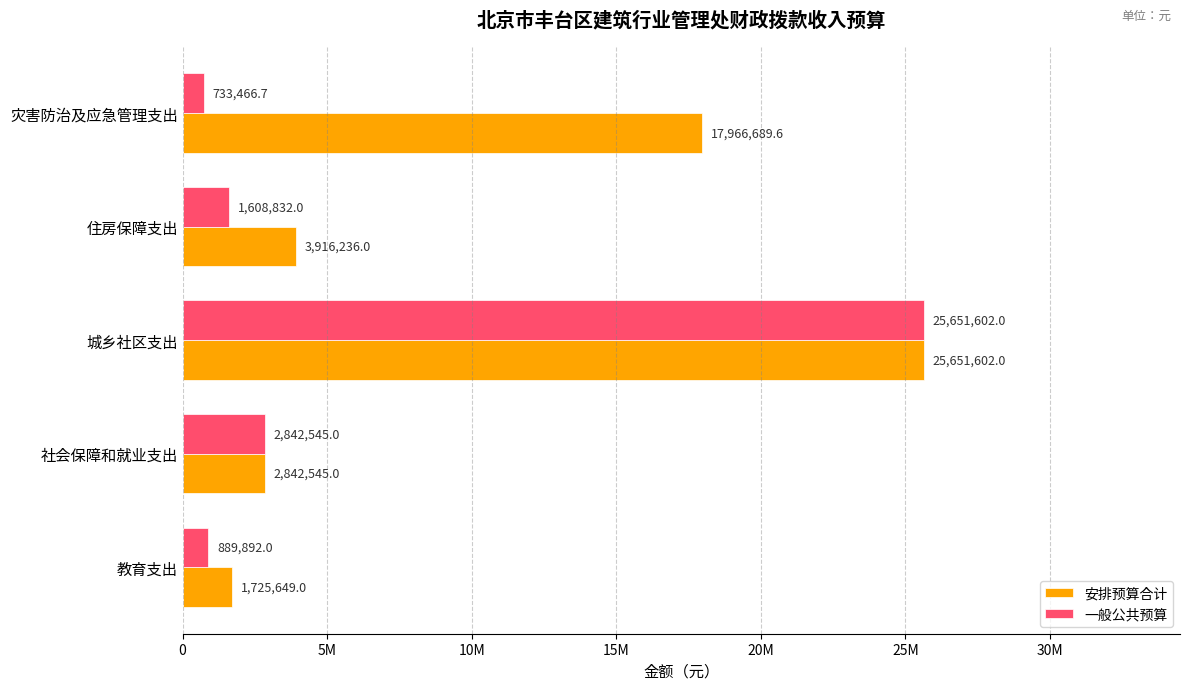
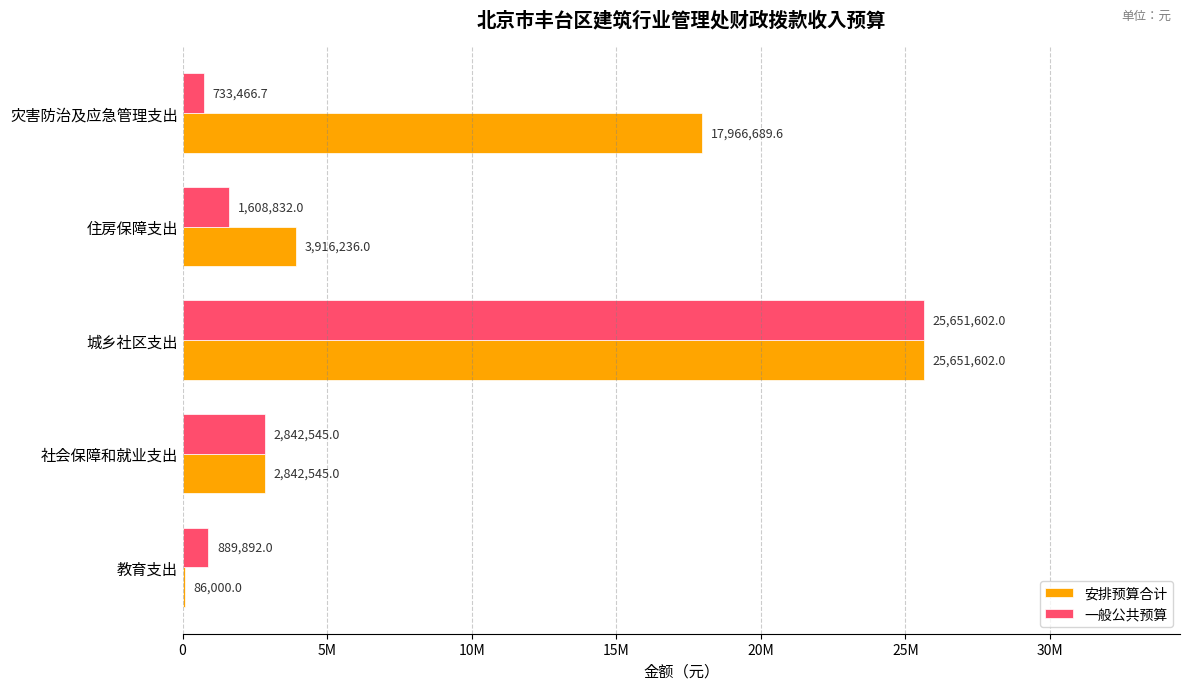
安排预算合计, 教育支出: 1,725,649.0 -> 86,000.0
